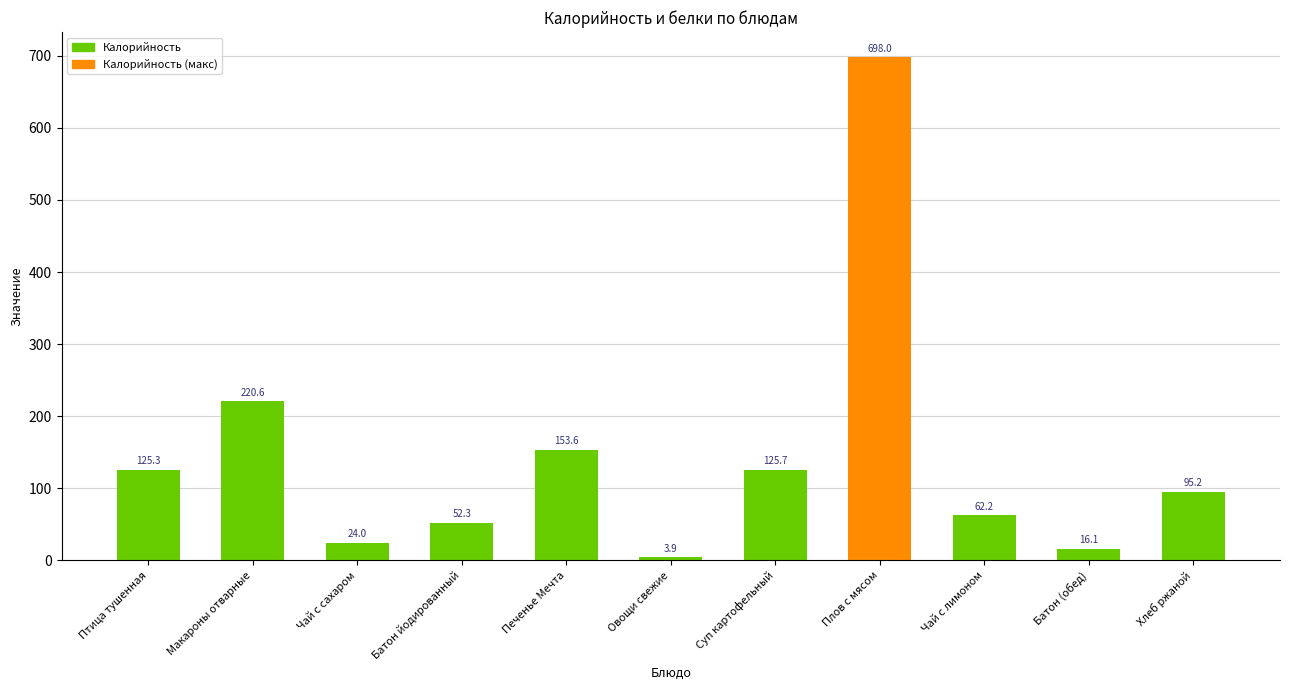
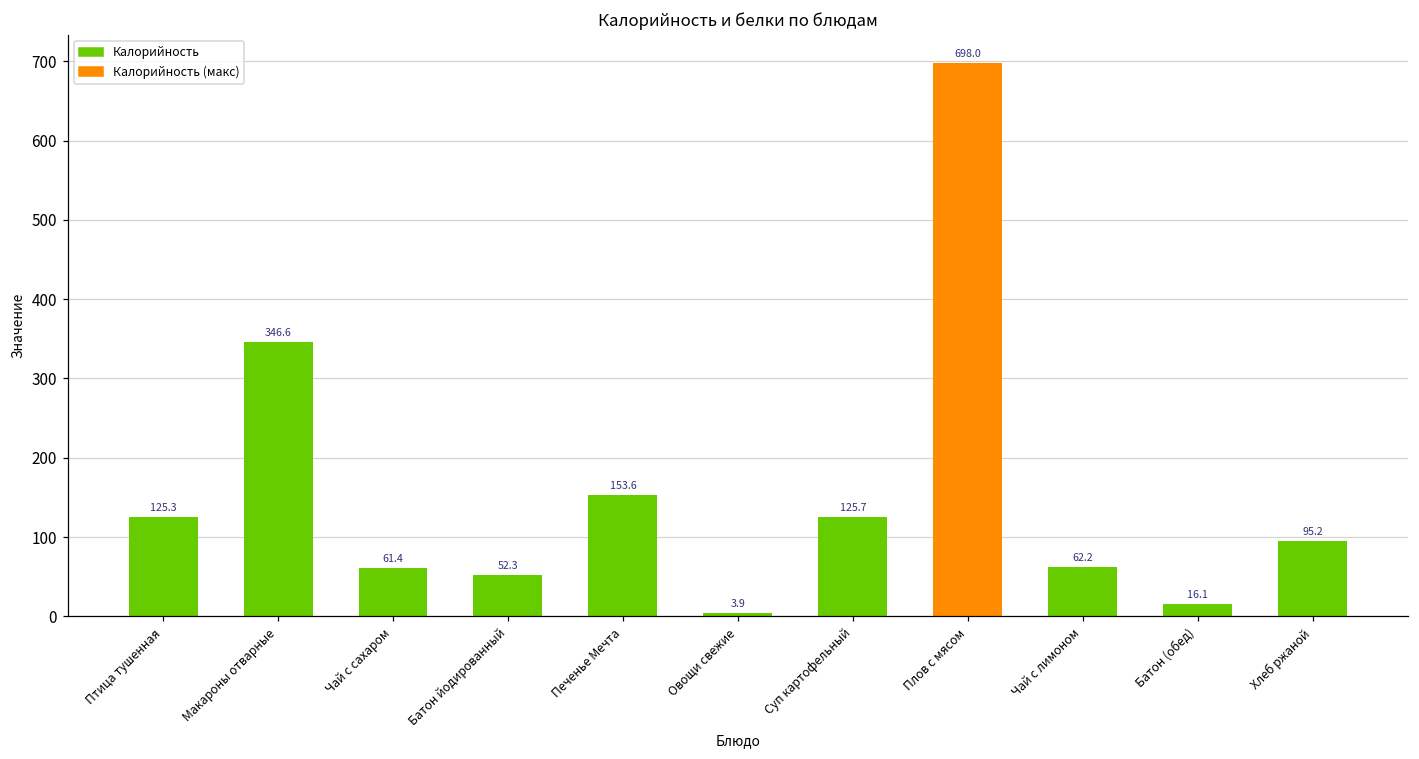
Макароны отварные: 220.6 -> 346.6
Чай с сахаром: 24.0 -> 61.4
